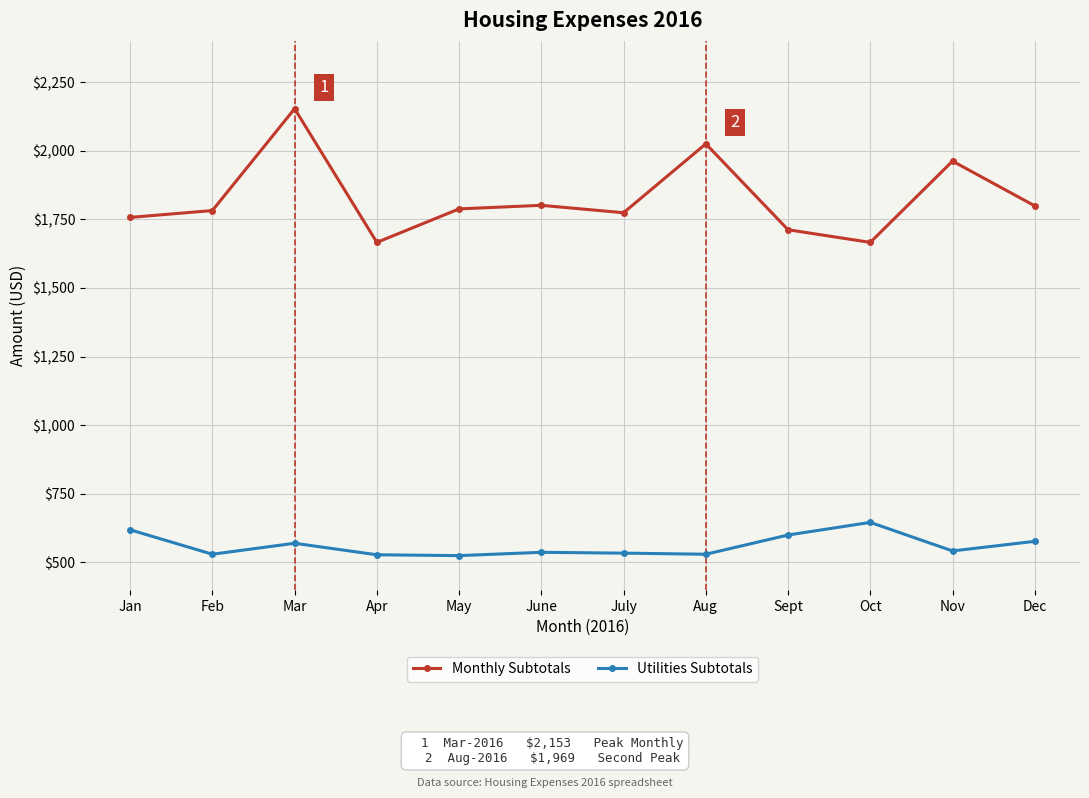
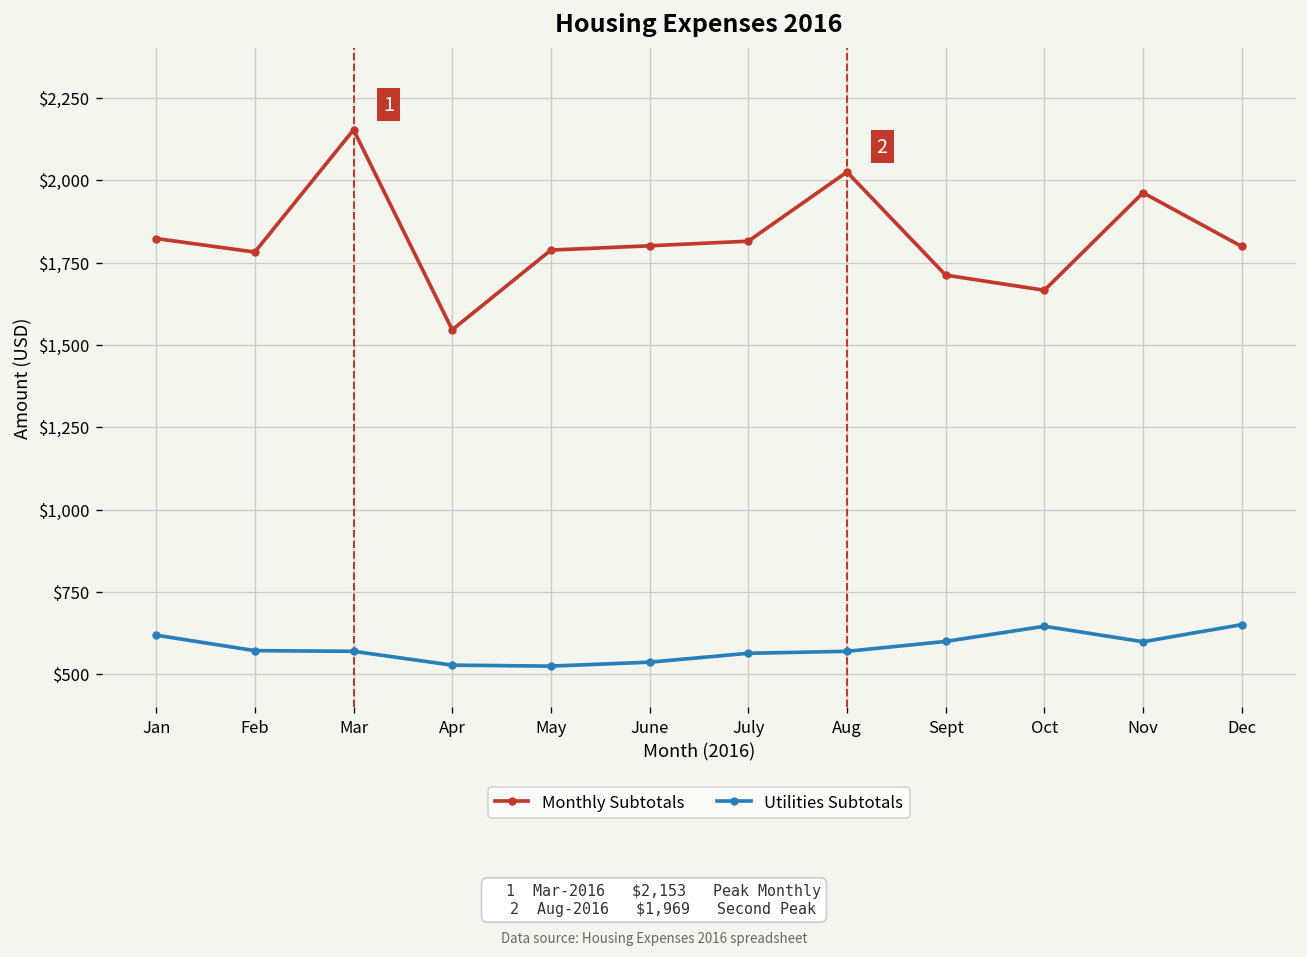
Monthly Subtotals, Jan: $1,760 -> $1,820
Utilities Subtotals, Feb: $530 -> $570
Monthly Subtotals, Apr: $1,670 -> $1,550
Monthly Subtotals, July: $1,770 -> $1,820
Utilities Subtotals, July: $530 -> $560
Utilities Subtotals, Aug: $530 -> $570
Utilities Subtotals, Nov: $540 -> $600
Utilities Subtotals, Dec: $580 -> $650
